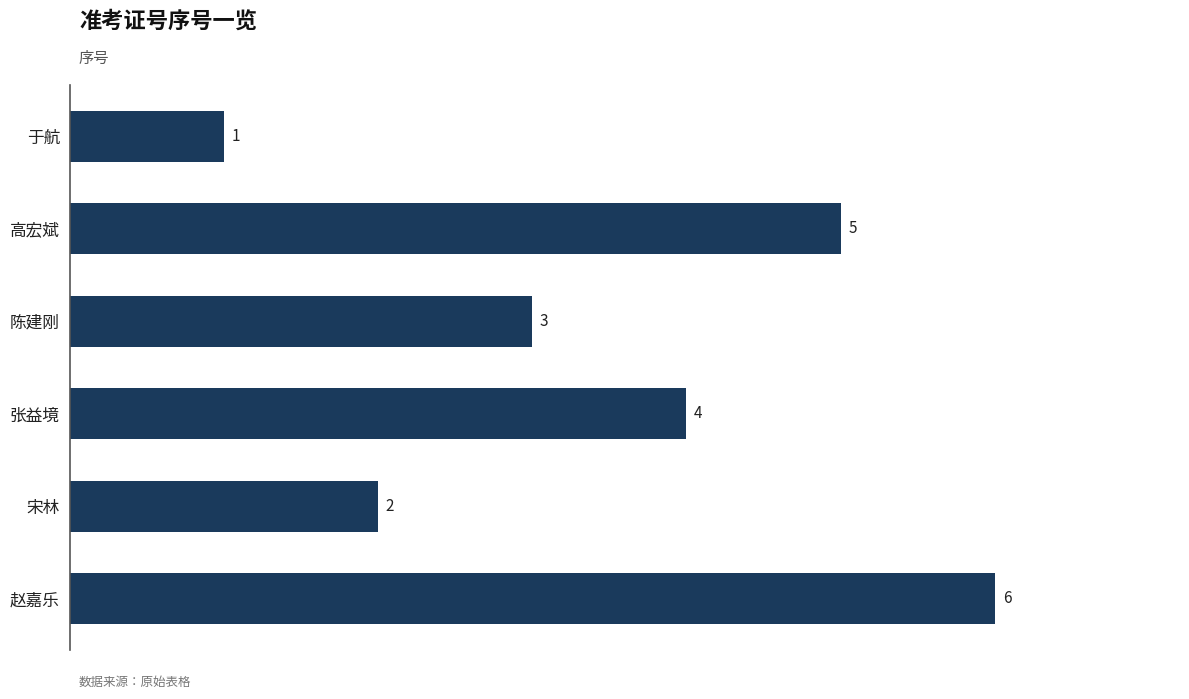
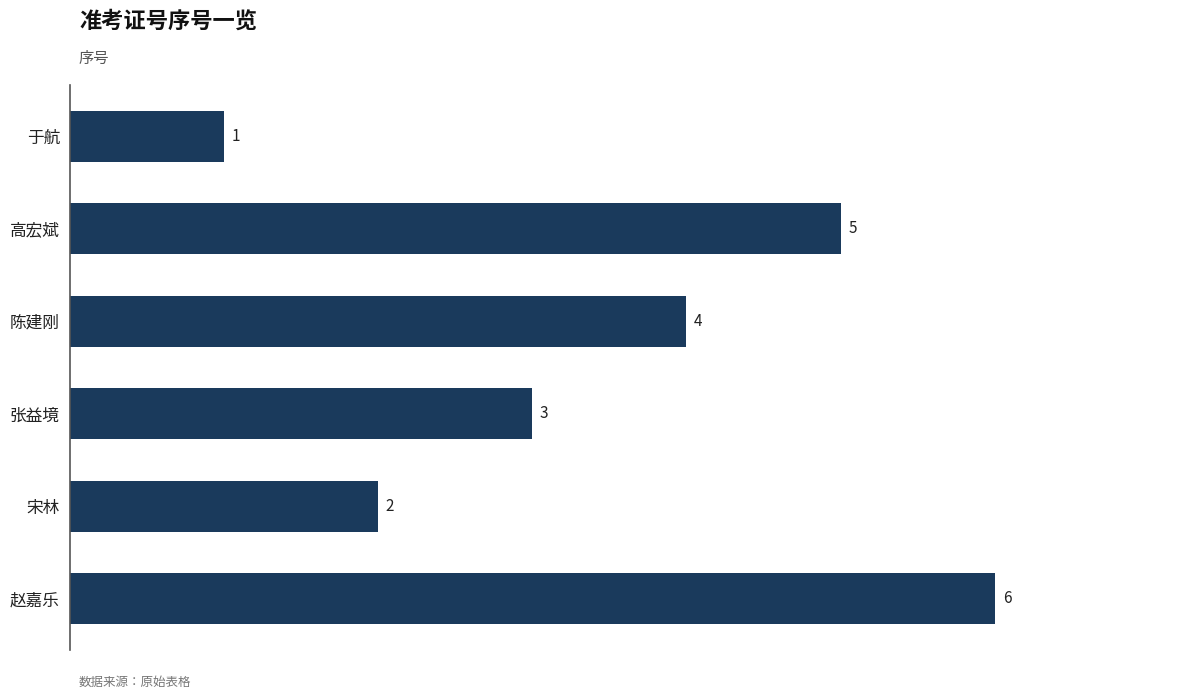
陈建刚: 3 -> 4
张益境: 4 -> 3
